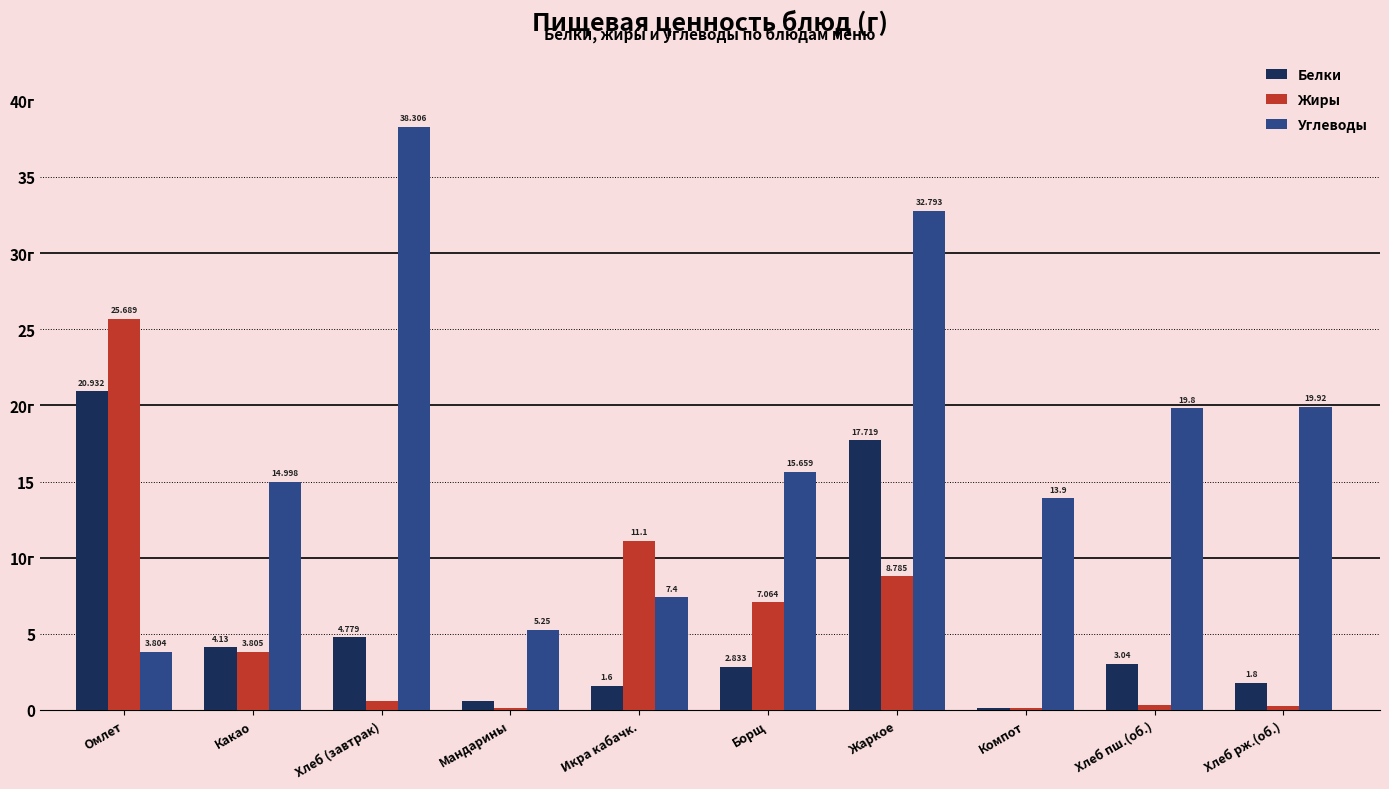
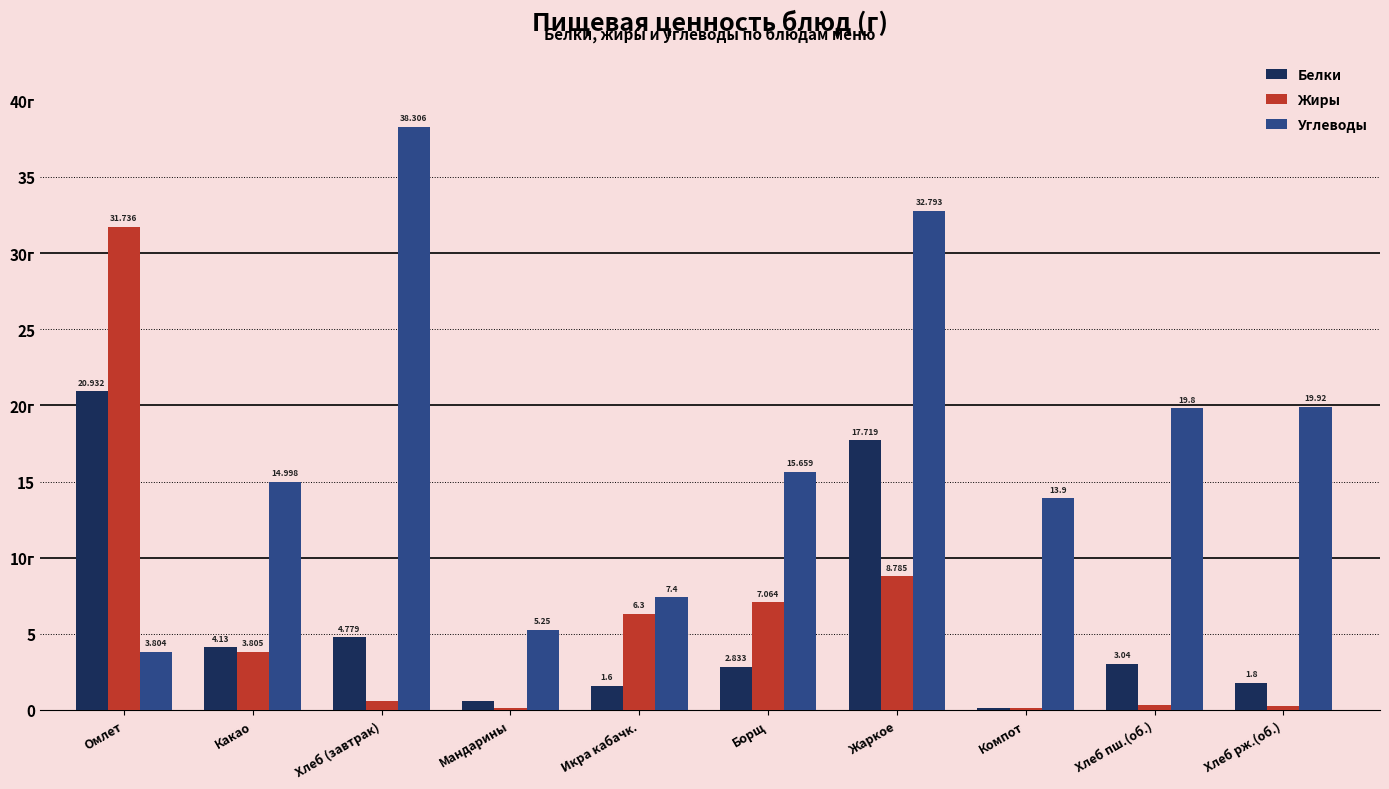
Жиры, Омлет: 25.689 -> 31.736
Жиры, Икра кабачк.: 11.1 -> 6.3
